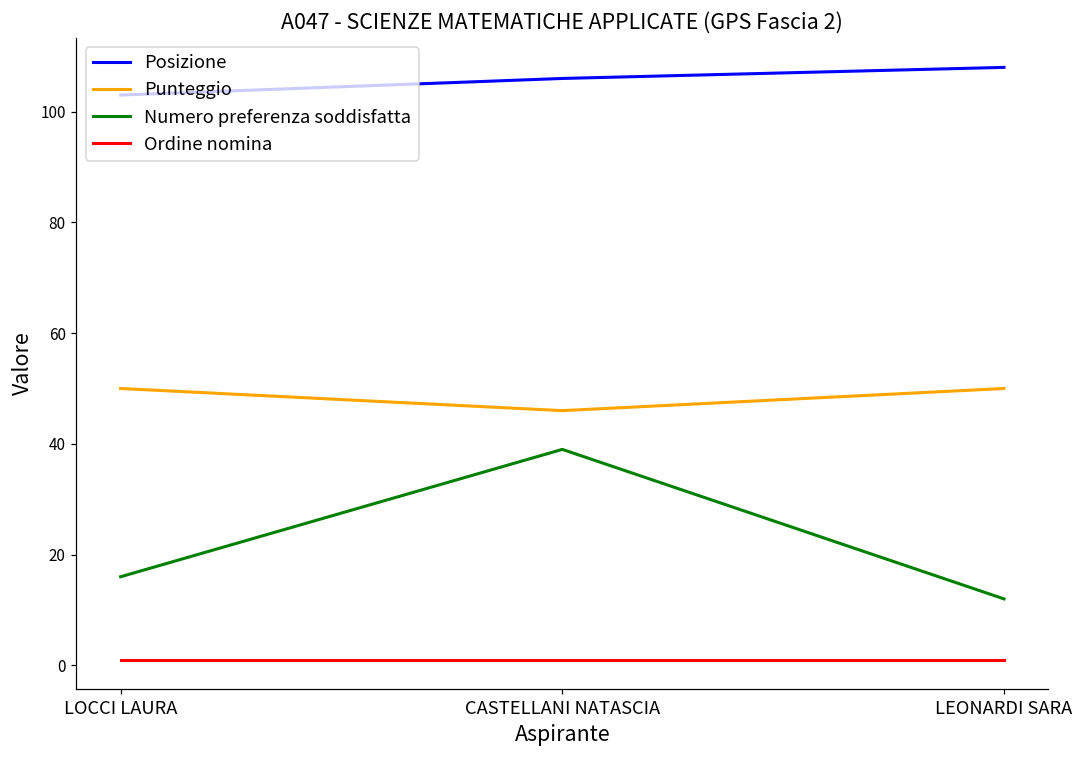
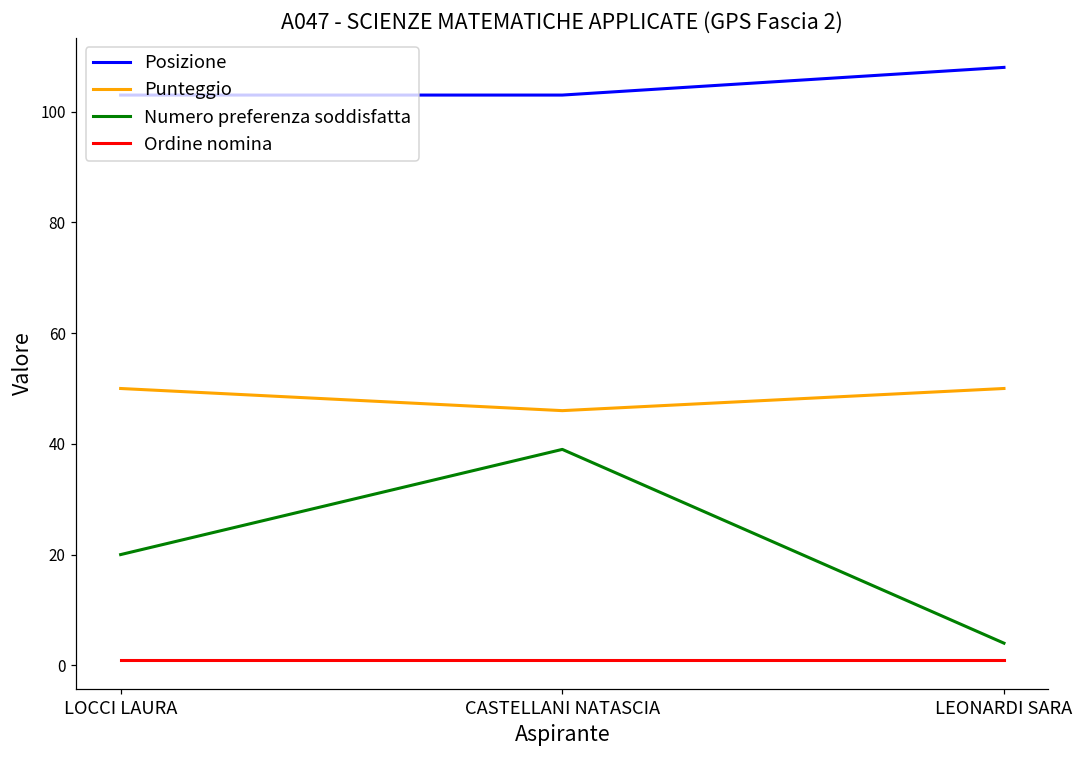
Numero preferenza soddisfatta, LOCCI LAURA: 16 -> 20
Posizione, CASTELLANI NATASCIA: 106 -> 103
Numero preferenza soddisfatta, LEONARDI SARA: 12 -> 4
